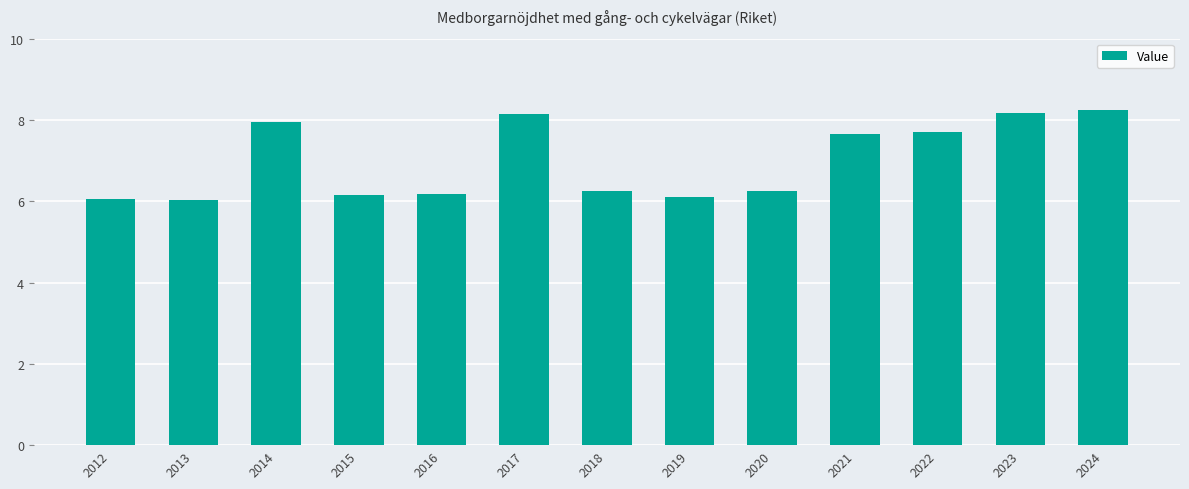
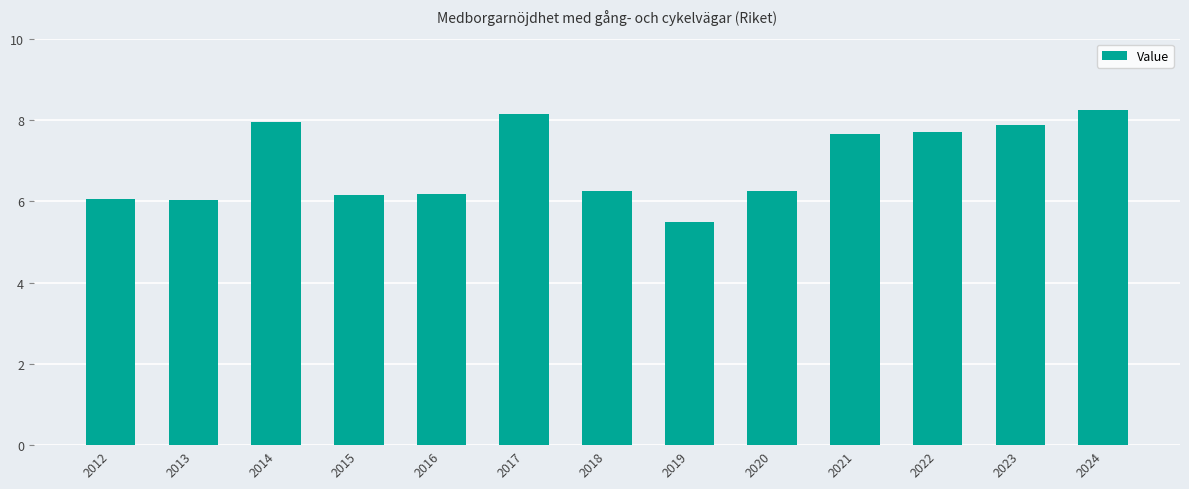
2019: 6.1 -> 5.5
2023: 8.2 -> 7.9
